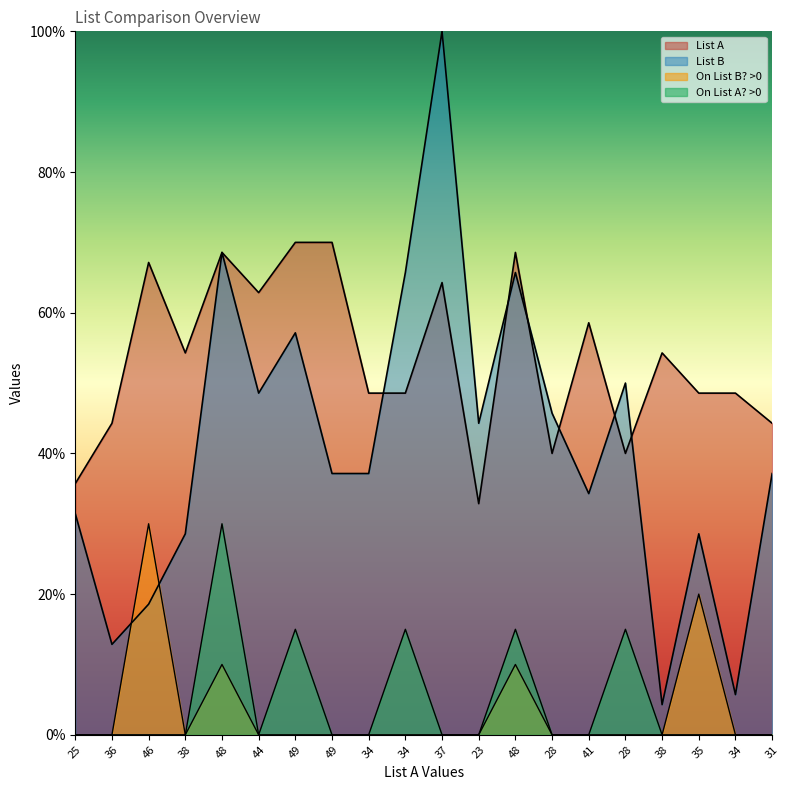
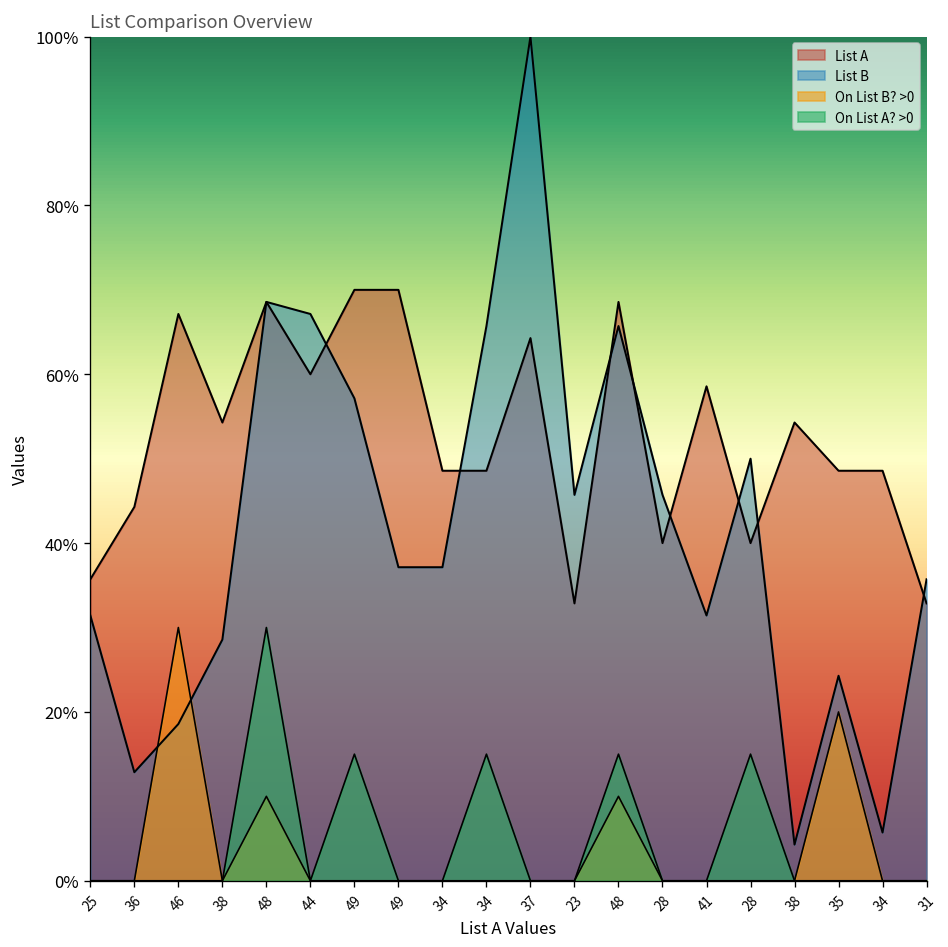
List A, 44: 63% -> 60%
List B, 44: 49% -> 67%
List B, 23: 44% -> 46%
List B, 41: 34% -> 31%
List B, 35: 29% -> 24%
List A, 31: 44% -> 33%
List B, 31: 37% -> 36%
